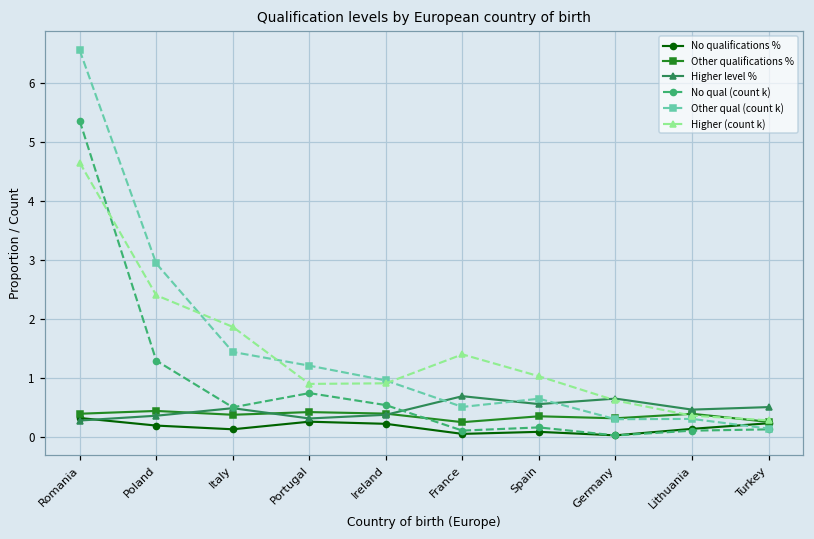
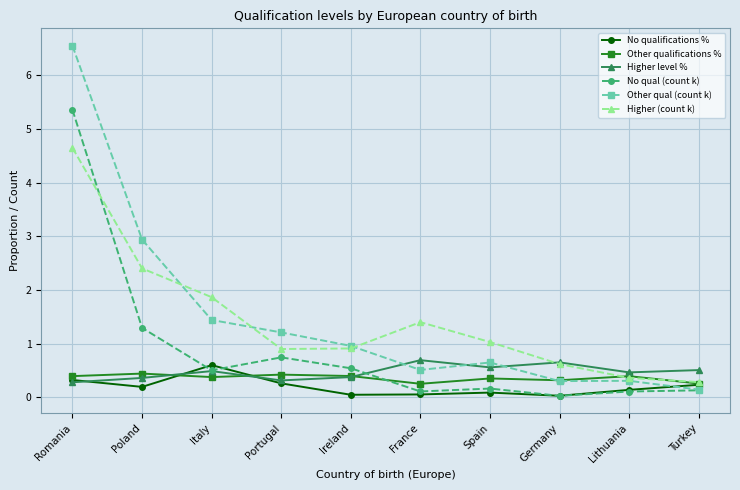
No qualifications %, Italy: 0.1 -> 0.6
No qualifications %, Ireland: 0.2 -> 0.0
